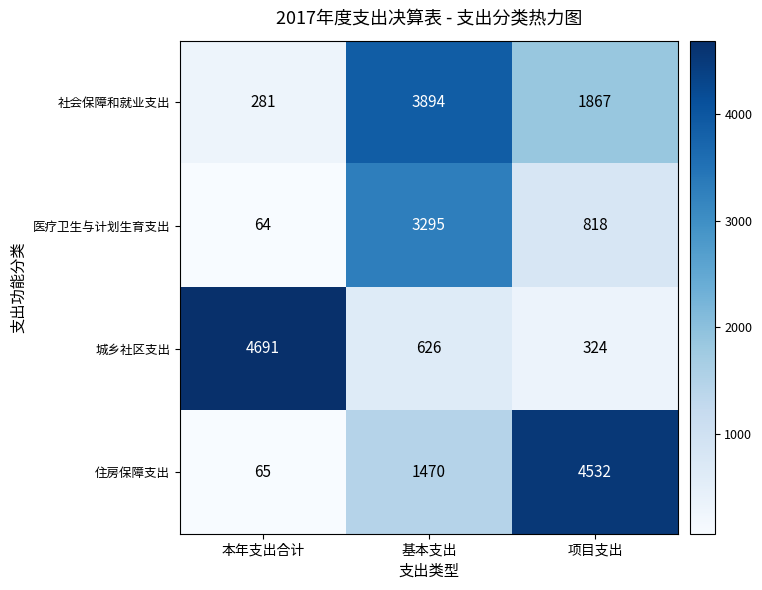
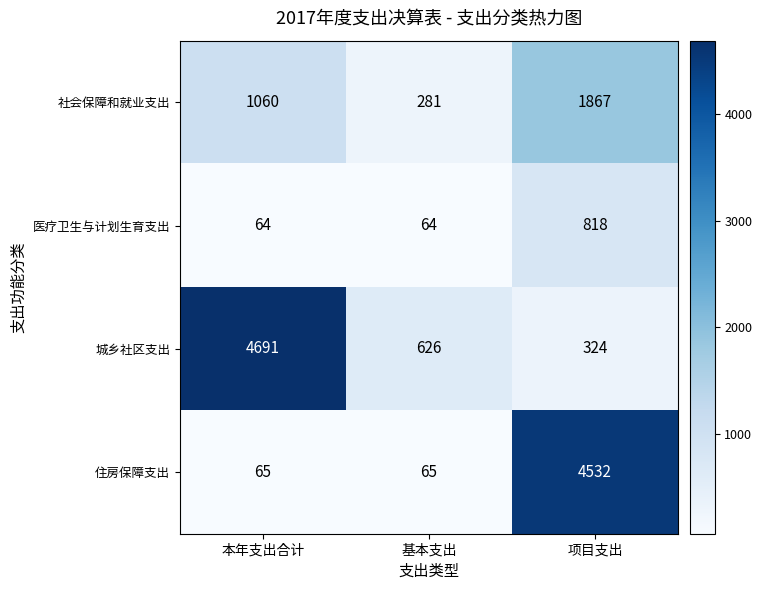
社会保障和就业支出, 本年支出合计: 281 -> 1060
社会保障和就业支出, 基本支出: 3894 -> 281
医疗卫生与计划生育支出, 基本支出: 3295 -> 64
住房保障支出, 基本支出: 1470 -> 65
